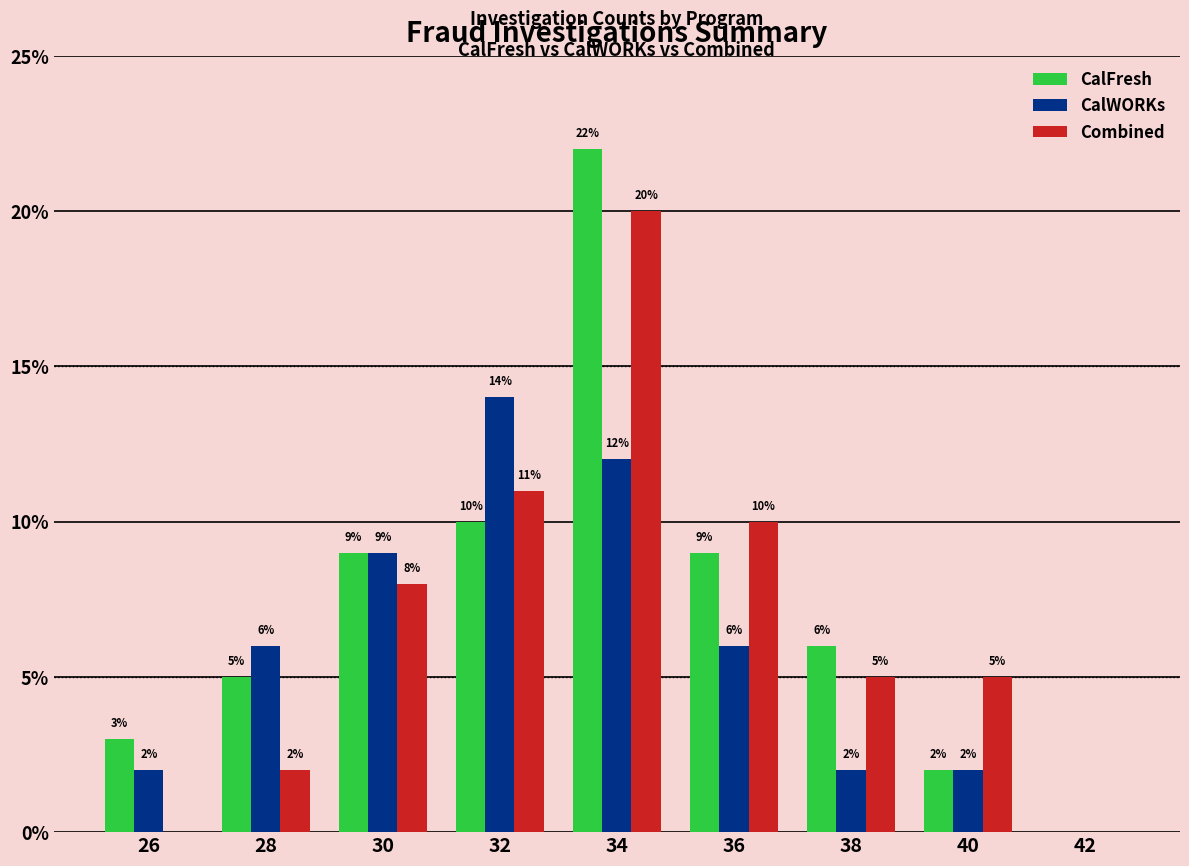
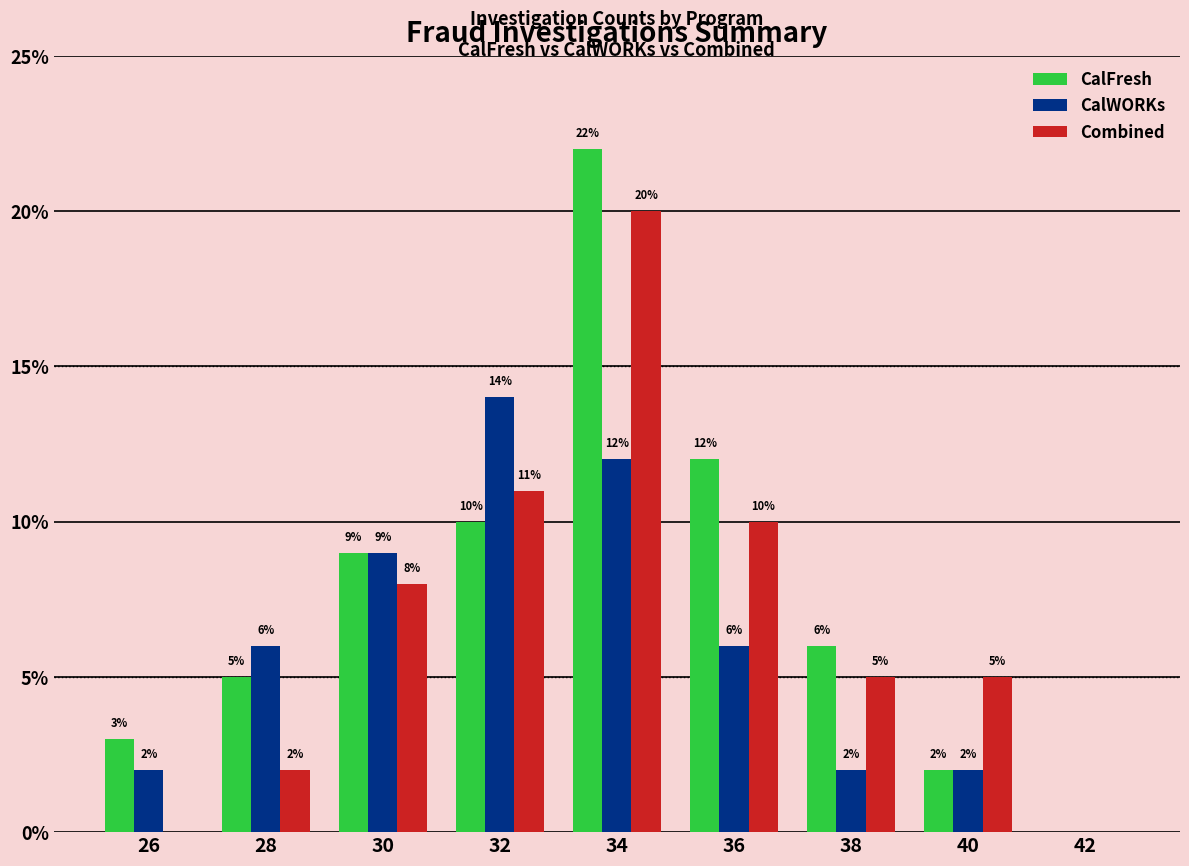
CalFresh, 36: 9% -> 12%
